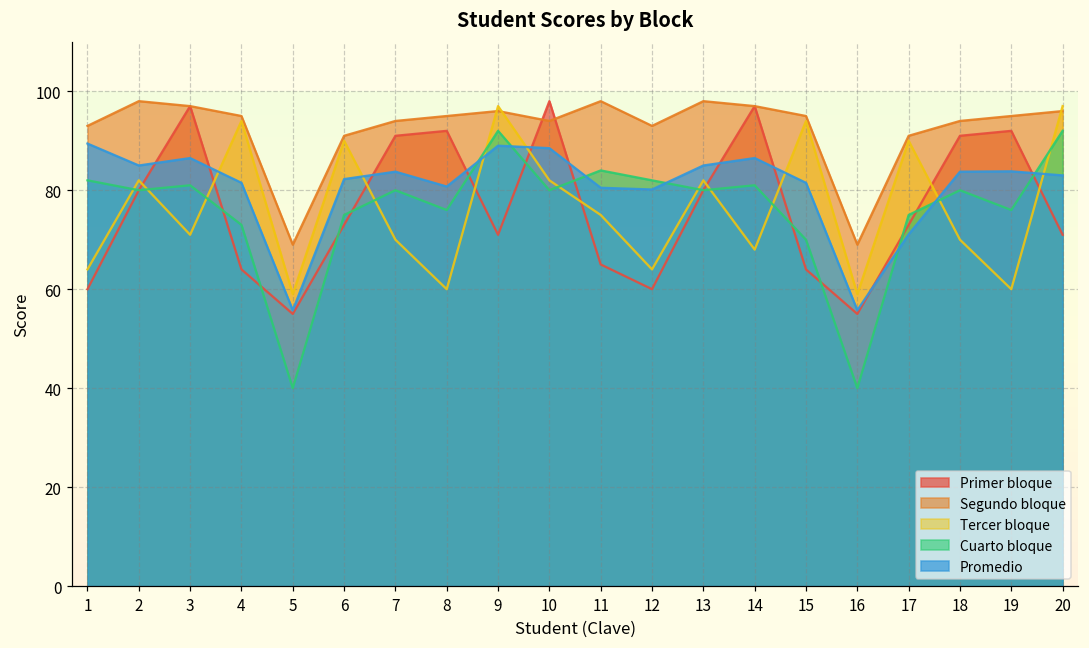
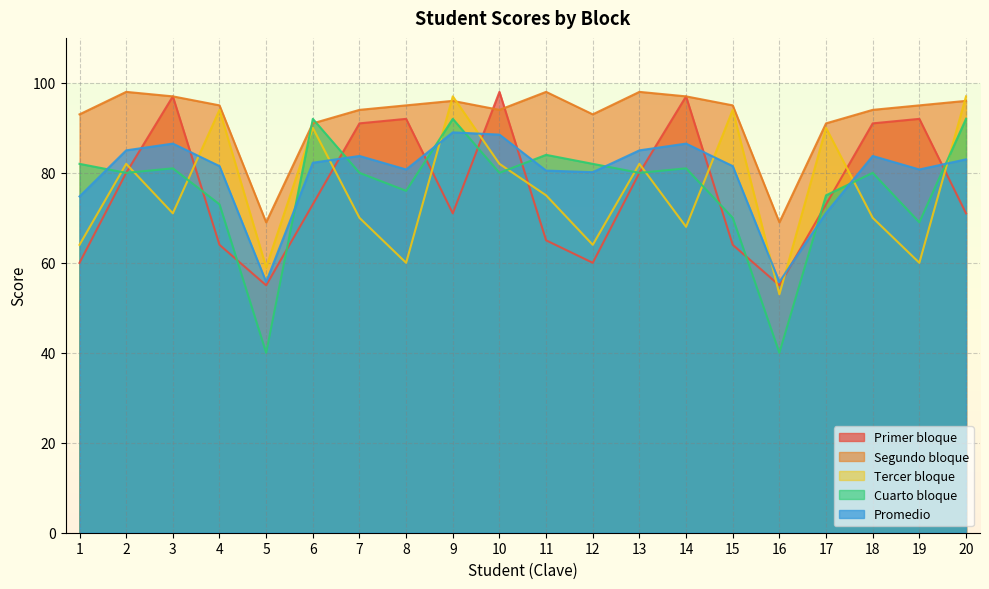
Promedio, 1: 89 -> 75
Cuarto bloque, 6: 75 -> 92
Tercer bloque, 16: 59 -> 53
Cuarto bloque, 19: 76 -> 69
Promedio, 19: 84 -> 81
